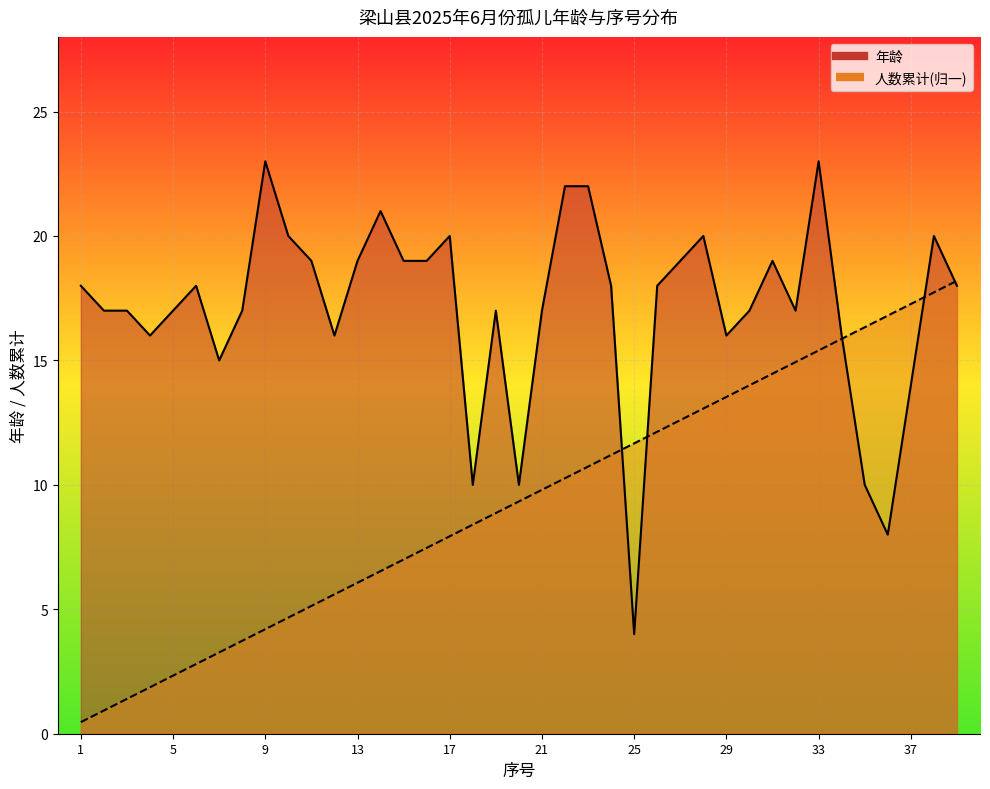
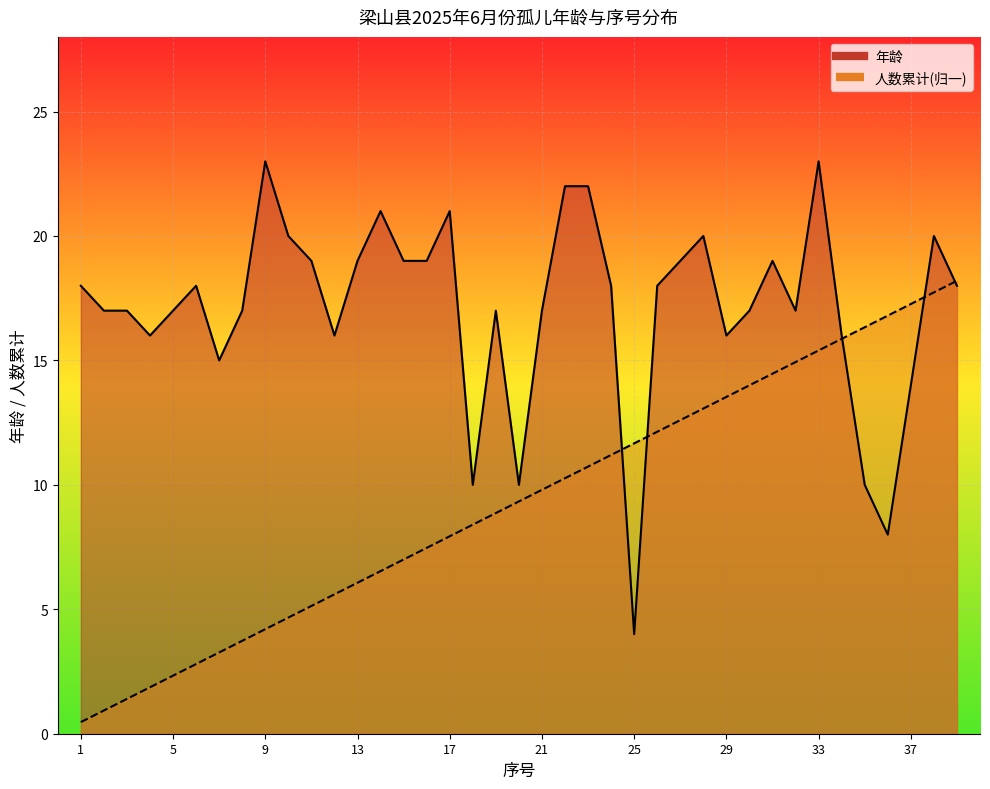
年龄, 17: 20 -> 21
